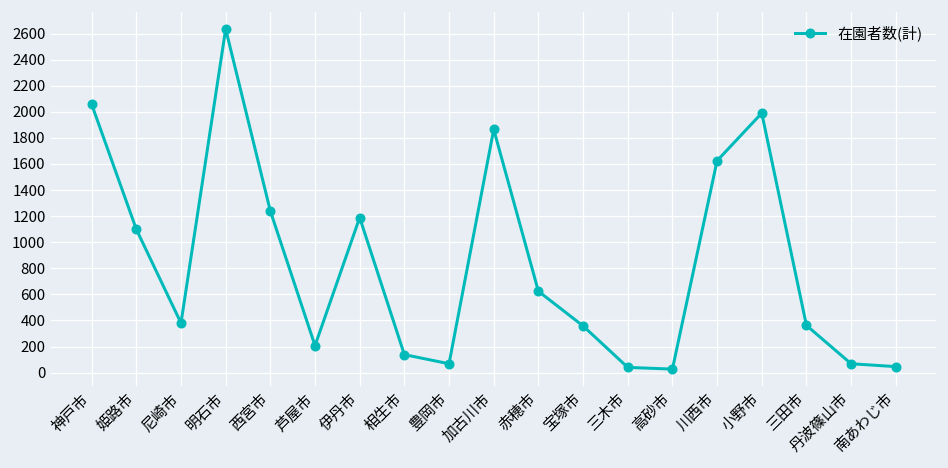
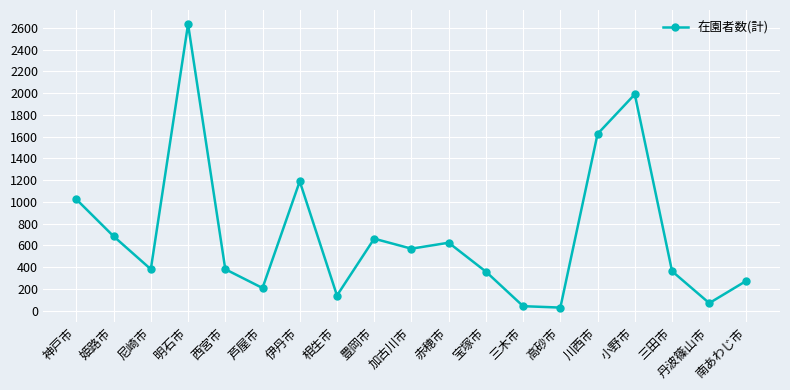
神戸市: 2060 -> 1020
姫路市: 1100 -> 680
西宮市: 1240 -> 380
豊岡市: 70 -> 660
加古川市: 1870 -> 570
南あわじ市: 50 -> 270
